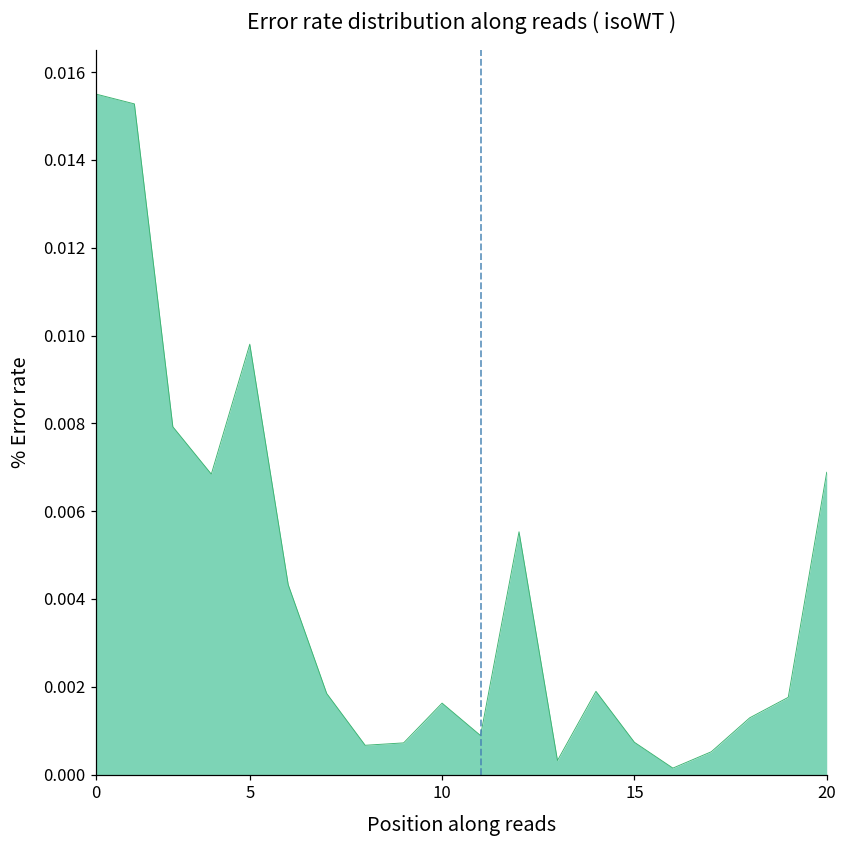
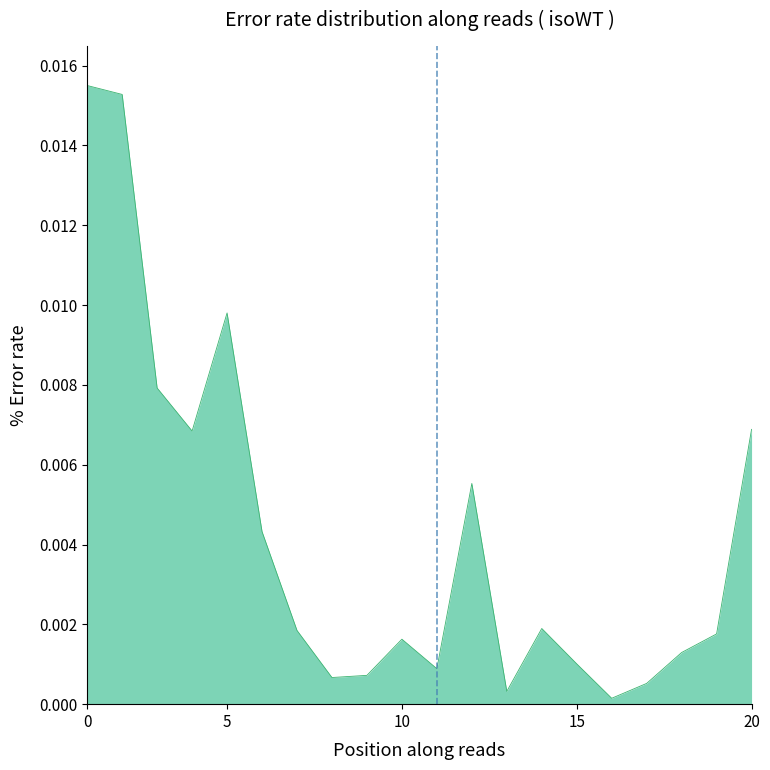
15: 0.0007 -> 0.0010
